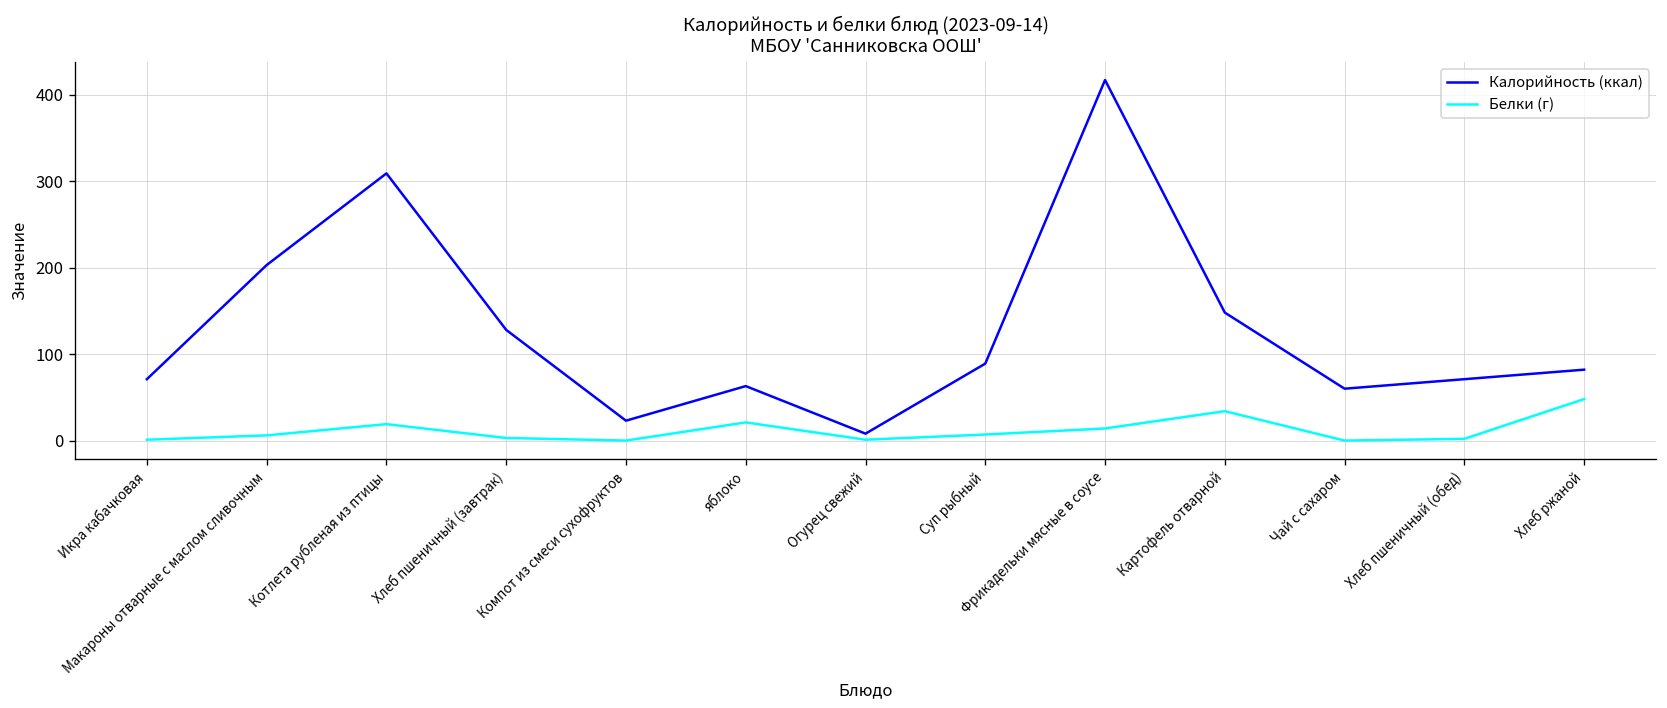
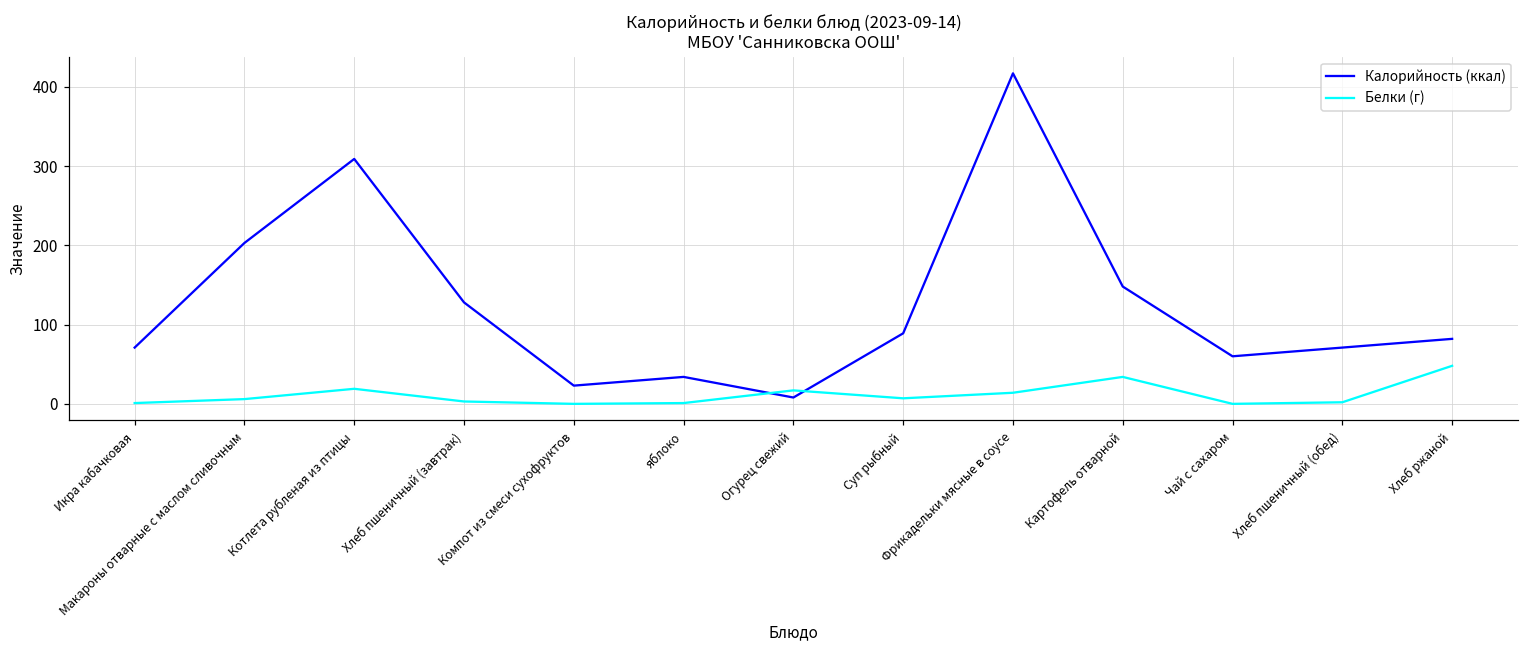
Калорийность (ккал), яблоко: 60 -> 30
Белки (г), яблоко: 20 -> 0
Белки (г), Огурец свежий: 0 -> 20
